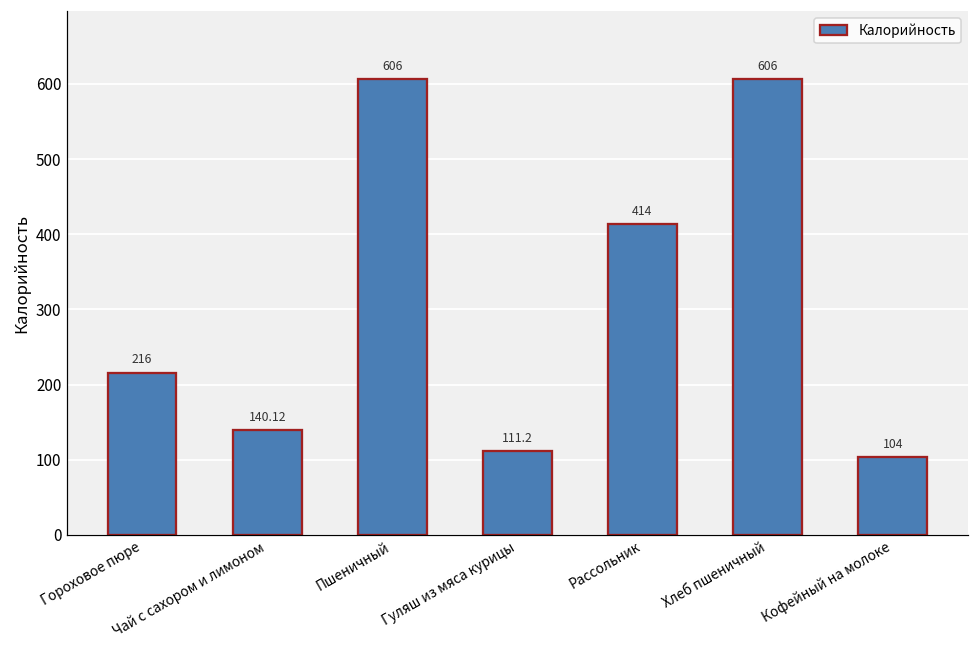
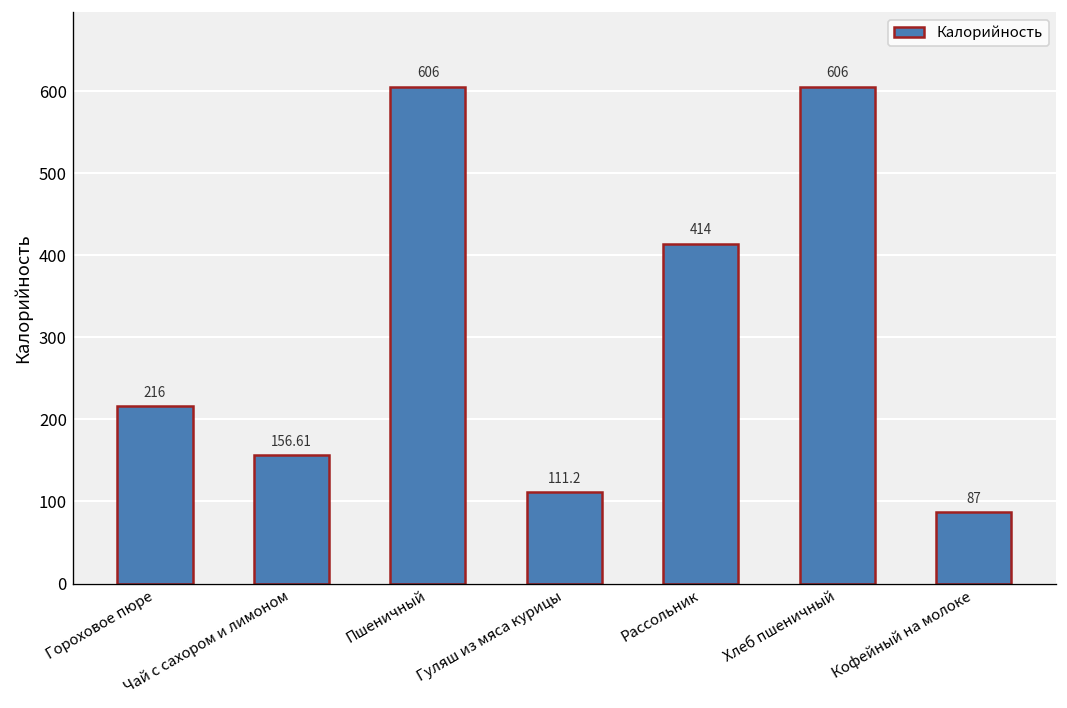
Чай с сахором и лимоном: 140.12 -> 156.61
Кофейный на молоке: 104 -> 87
